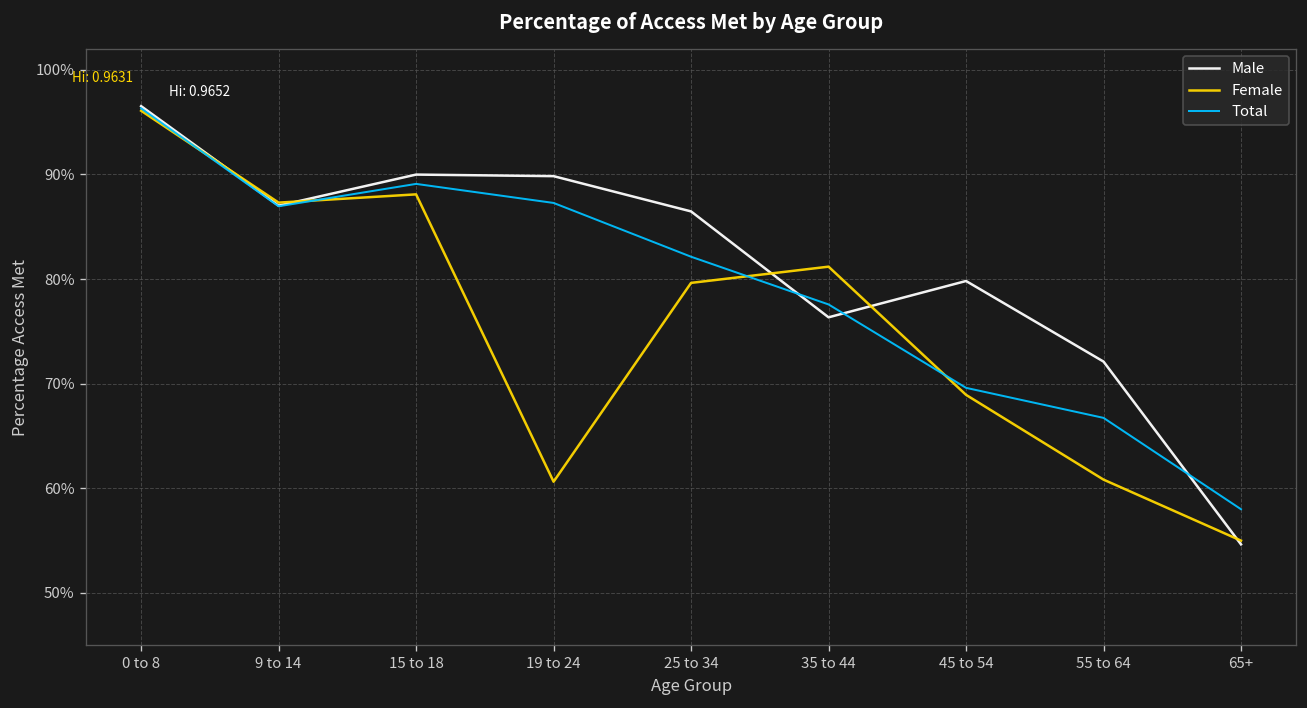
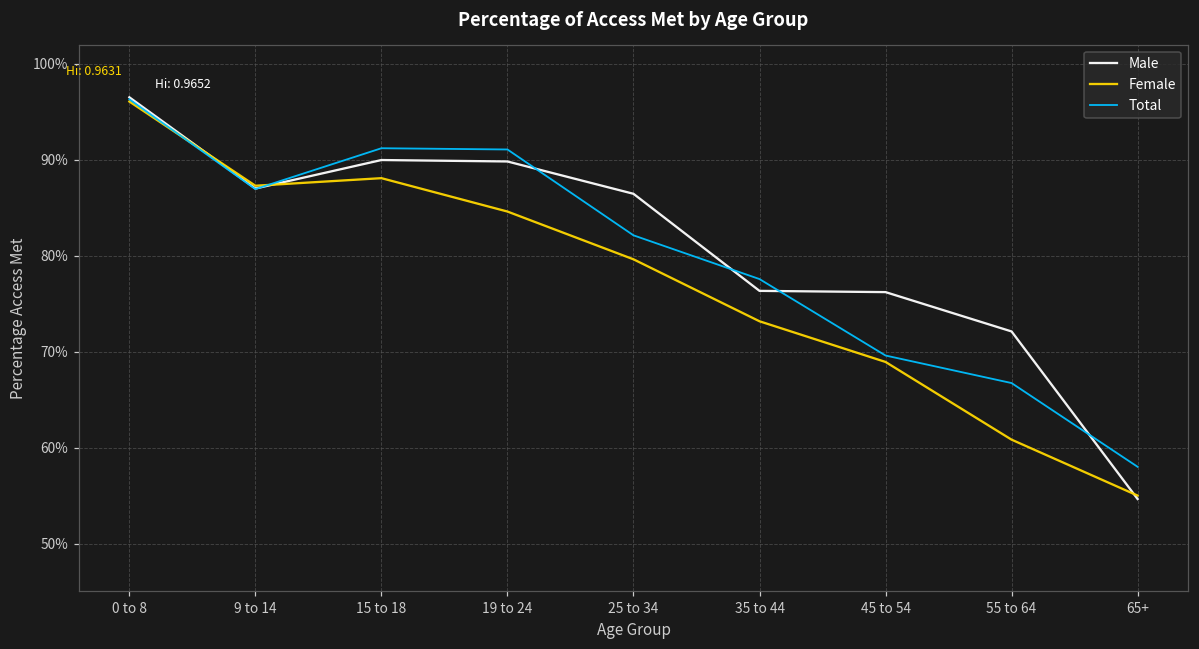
Total, 15 to 18: 89% -> 91%
Female, 19 to 24: 61% -> 85%
Total, 19 to 24: 87% -> 91%
Female, 35 to 44: 81% -> 73%
Male, 45 to 54: 80% -> 76%
